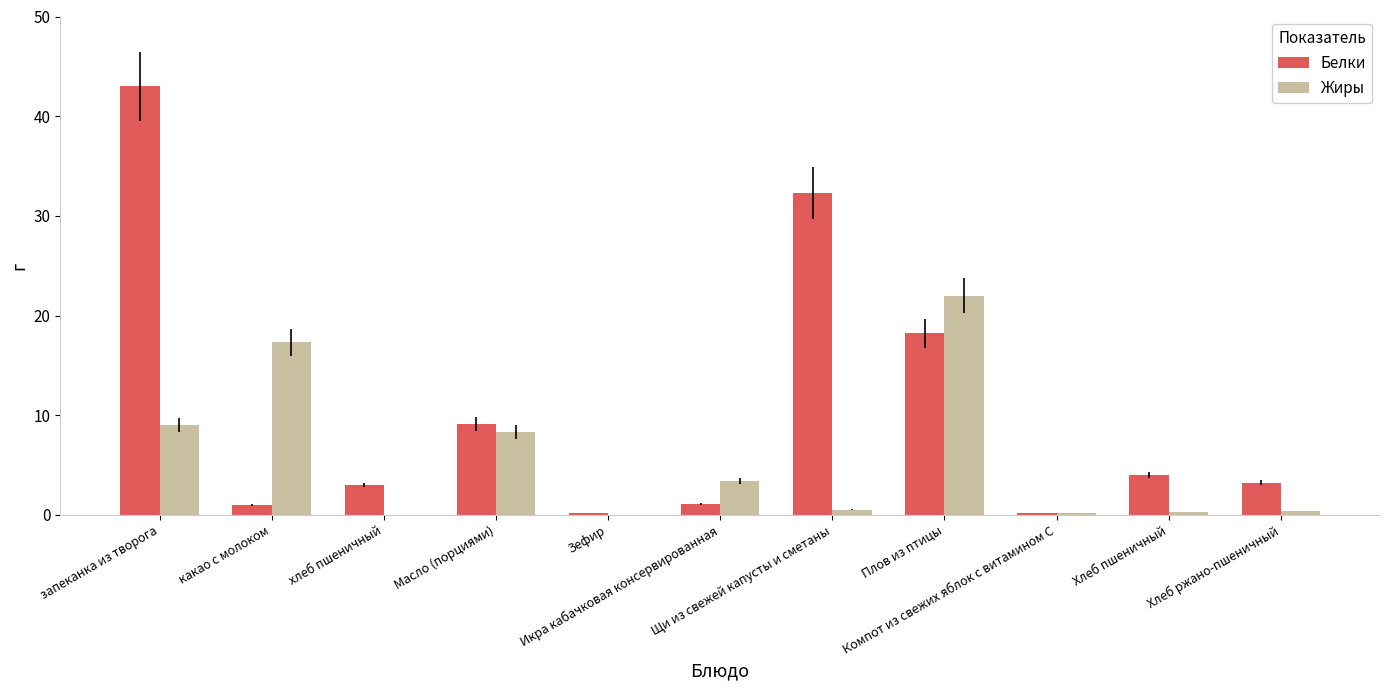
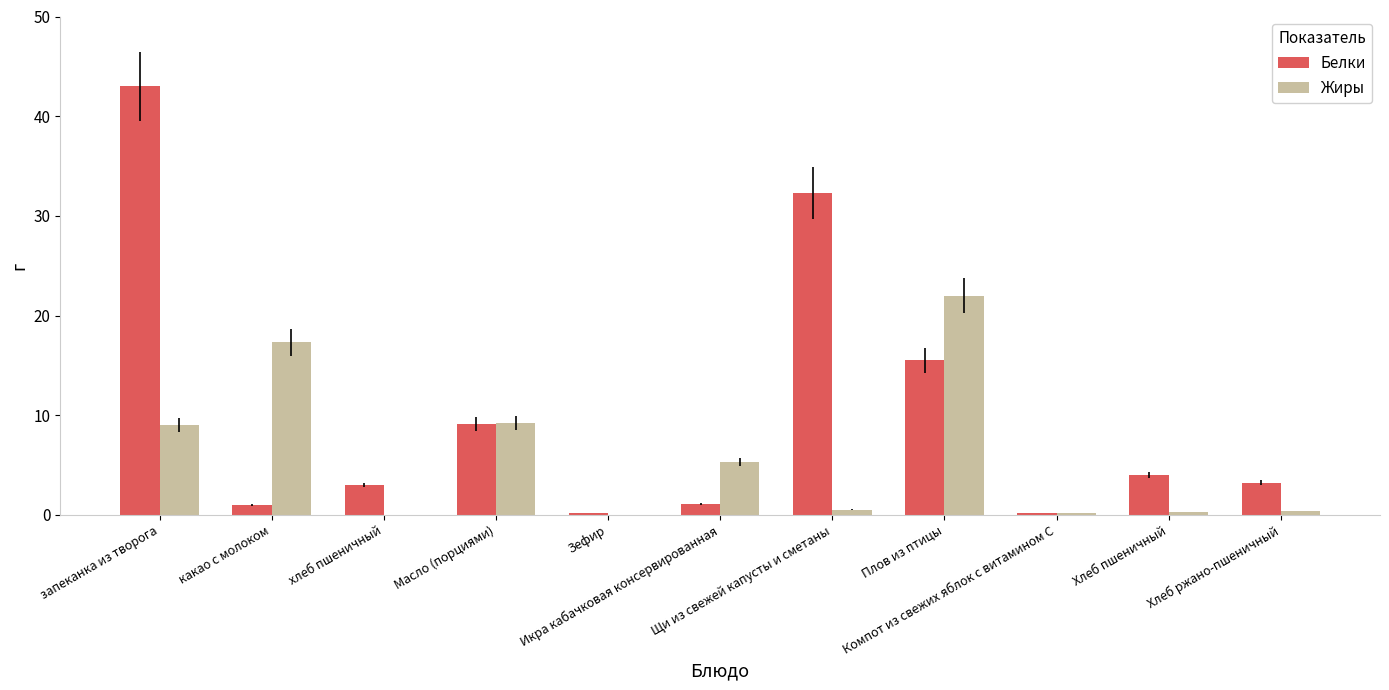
Жиры, Масло (порциями): 8 -> 9
Жиры, Икра кабачковая консервированная: 3 -> 5
Белки, Плов из птицы: 18 -> 16
